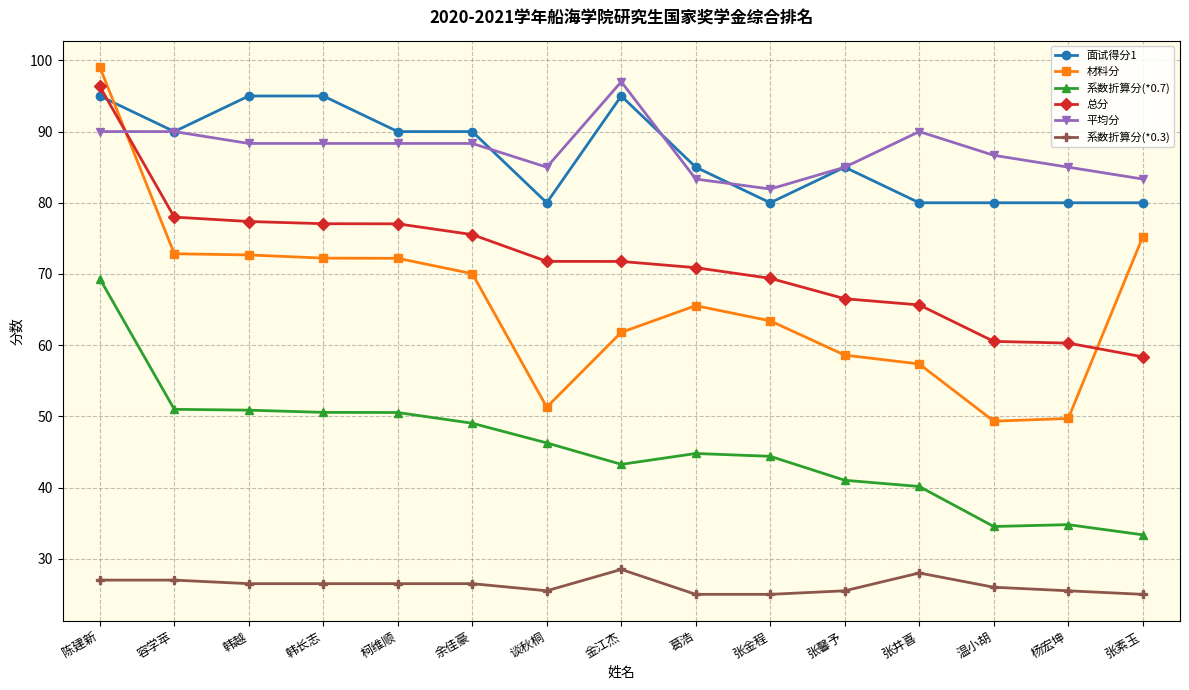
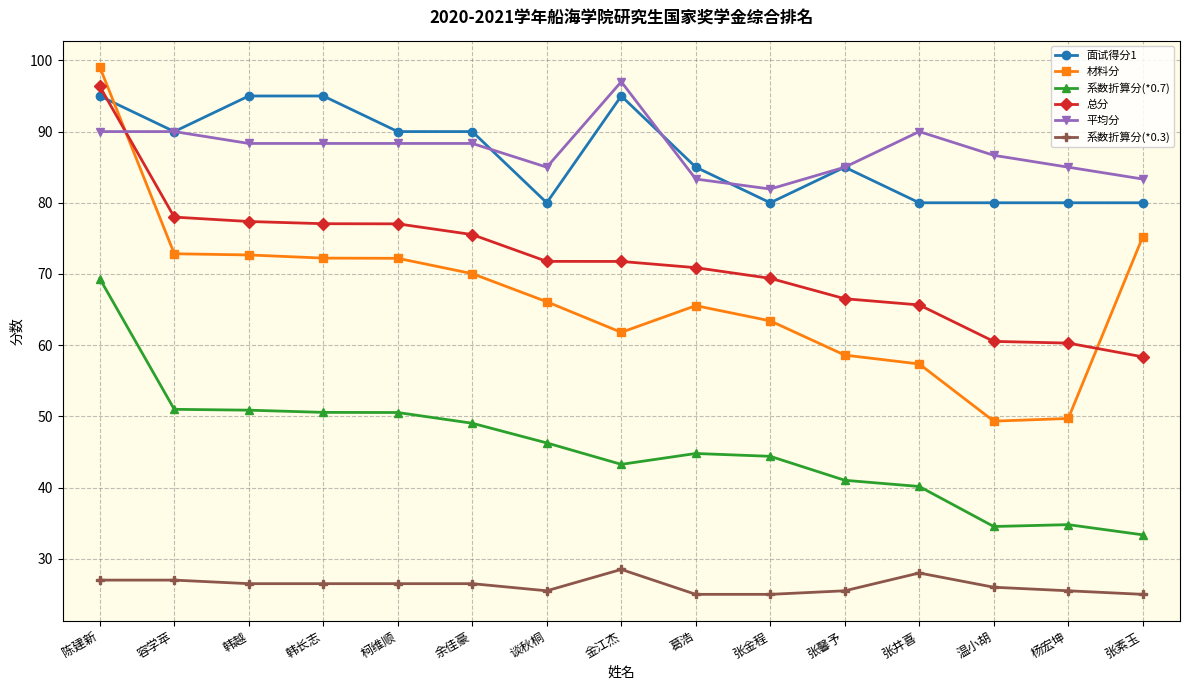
材料分, 谈秋桐: 51 -> 66
